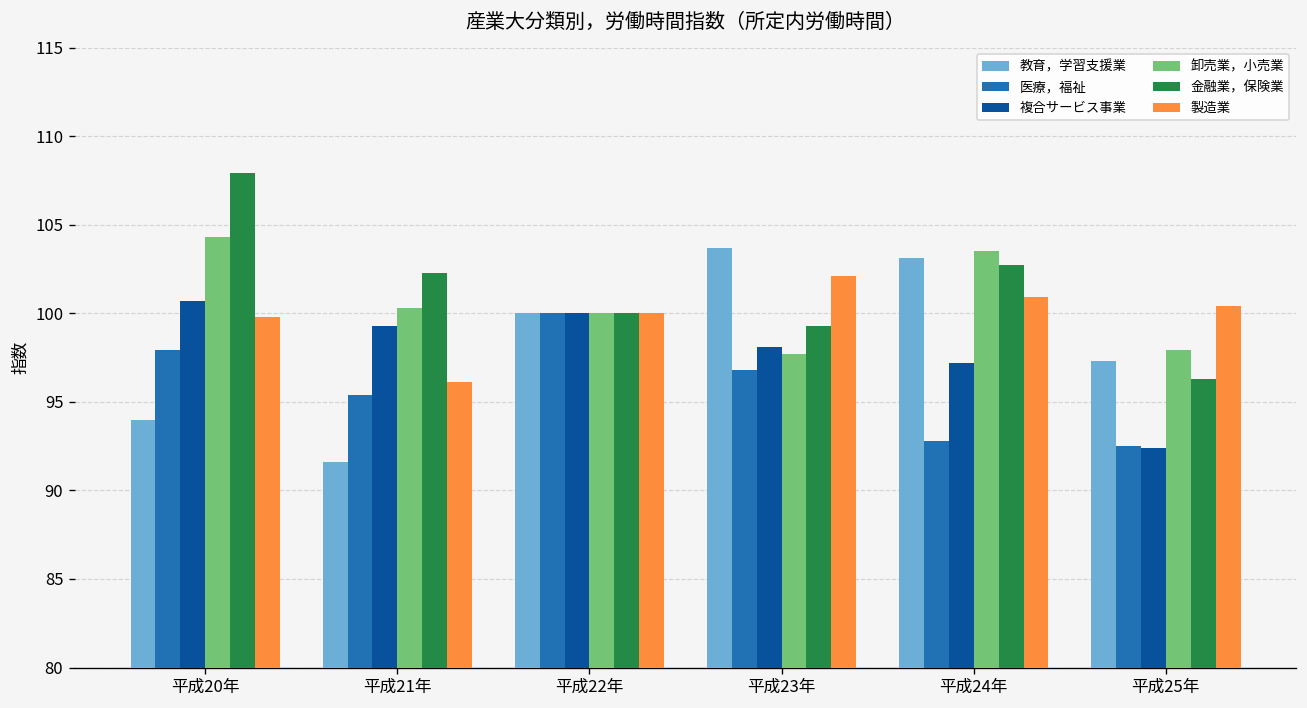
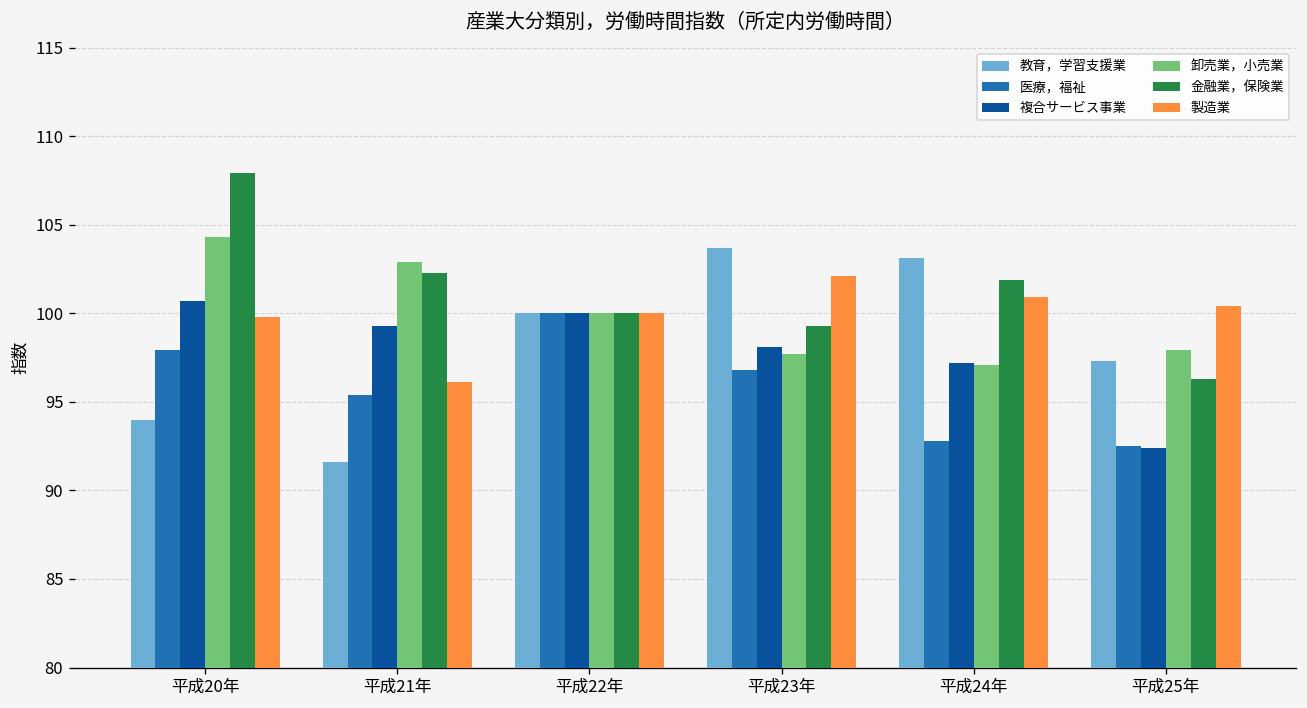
卸売業，小売業, 平成21年: 100.3 -> 102.9
卸売業，小売業, 平成24年: 103.5 -> 97.1
金融業，保険業, 平成24年: 102.7 -> 101.9
